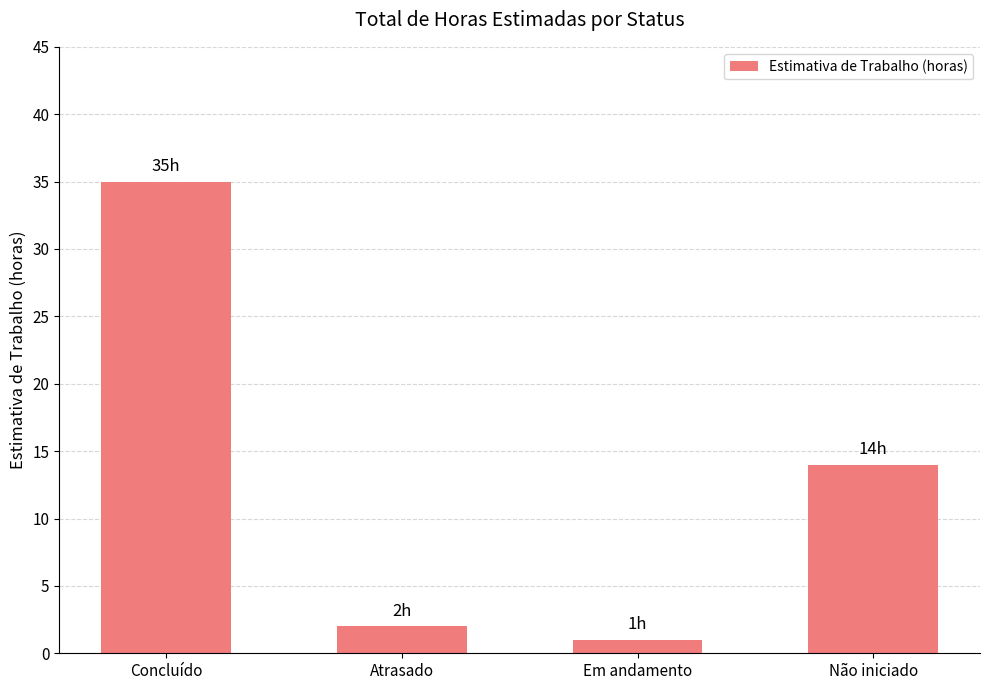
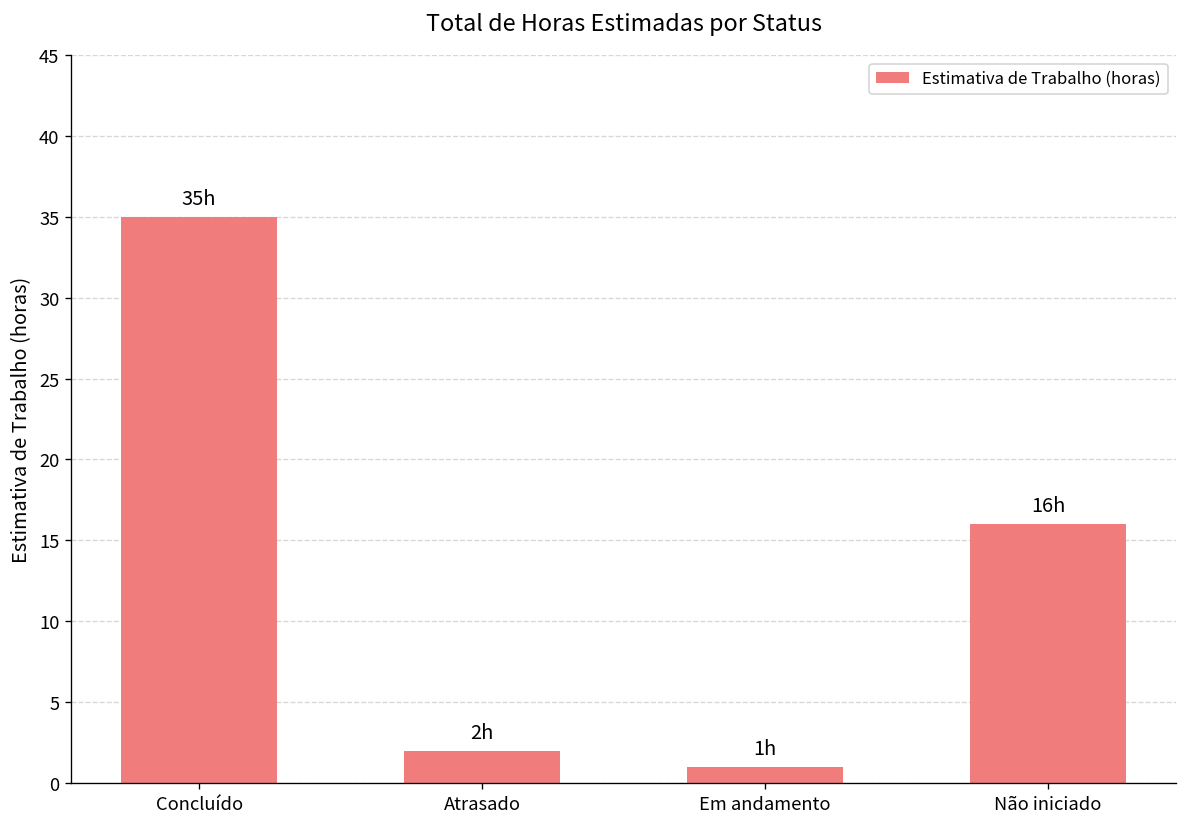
Não iniciado: 14h -> 16h
